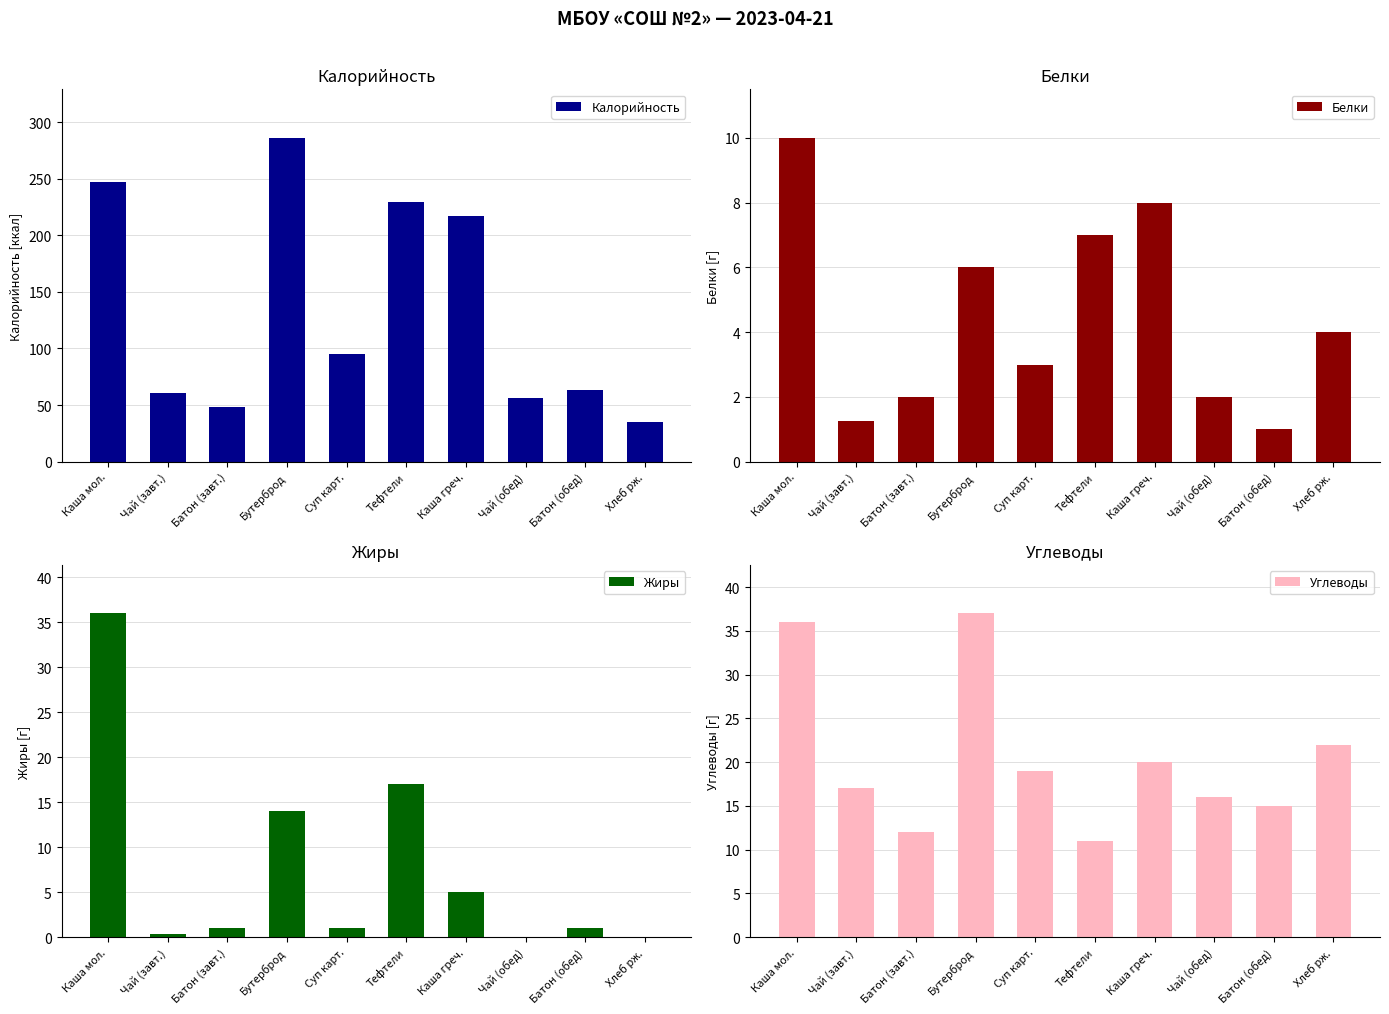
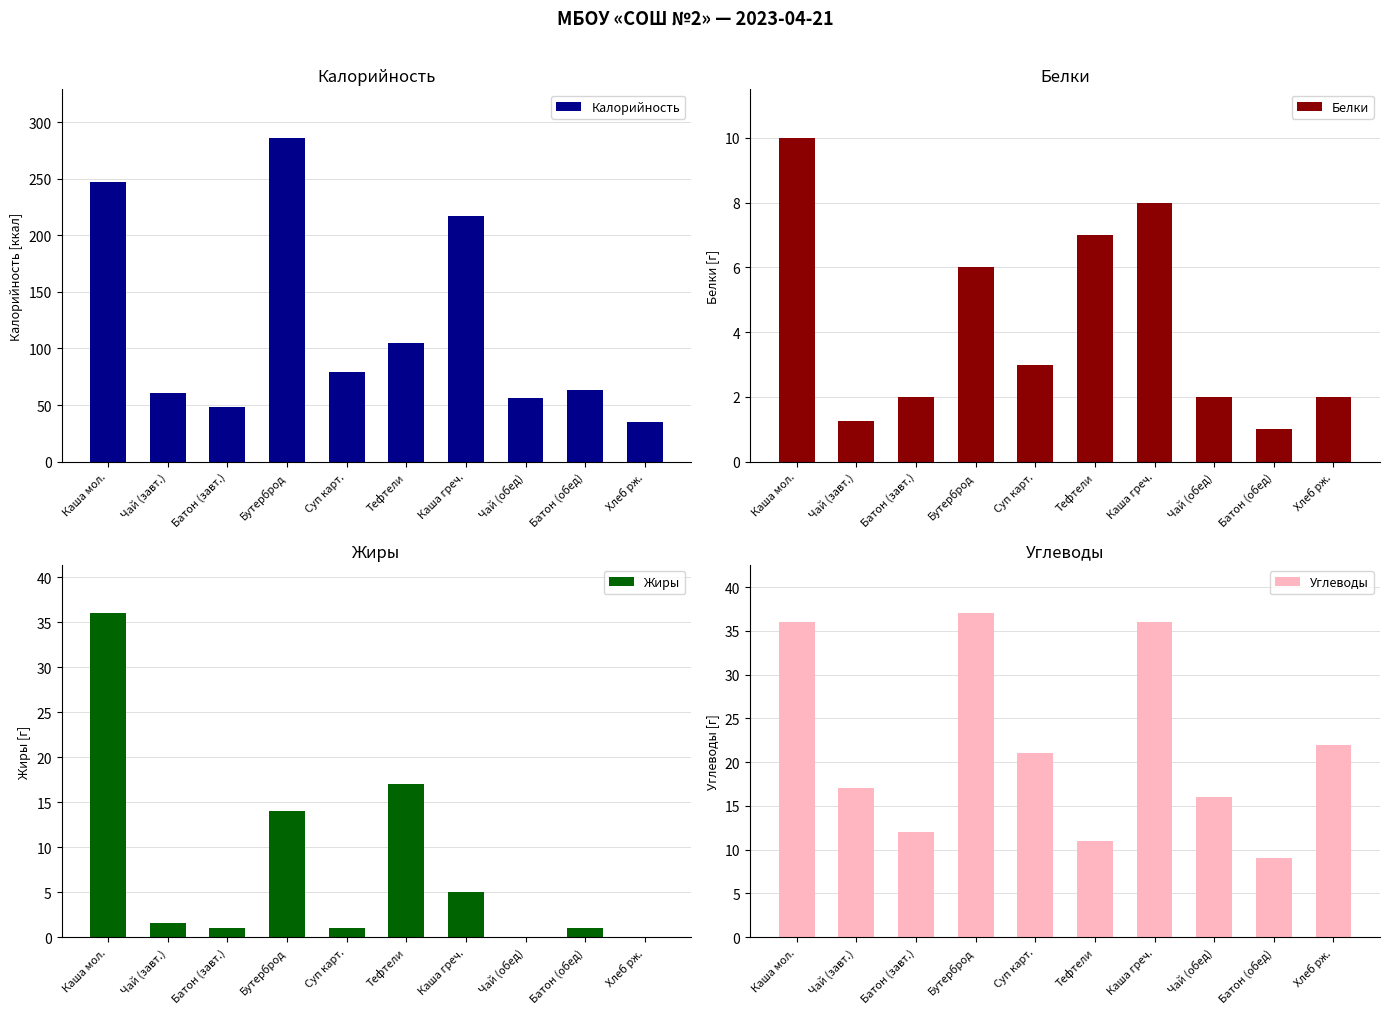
Калорийность, Суп карт.: 95 -> 79
Калорийность, Тефтели: 229 -> 105
Белки, Хлеб рж.: 4 -> 2
Жиры, Чай (завт.): 0 -> 2
Углеводы, Суп карт.: 19 -> 21
Углеводы, Каша греч.: 20 -> 36
Углеводы, Батон (обед): 15 -> 9
